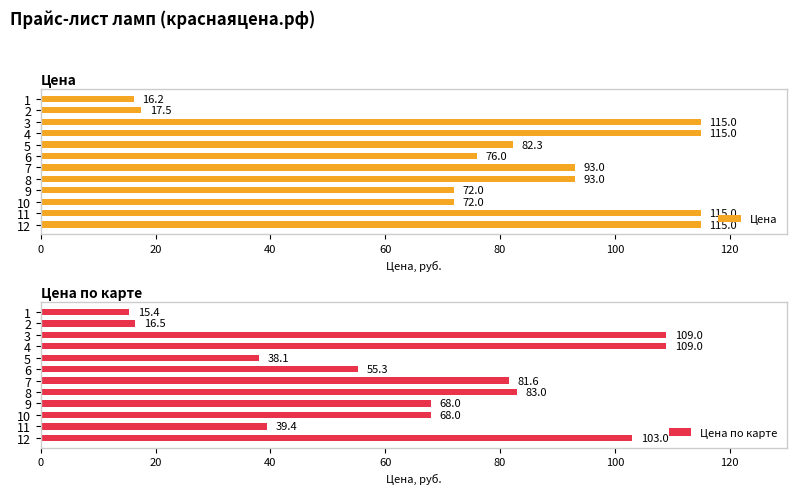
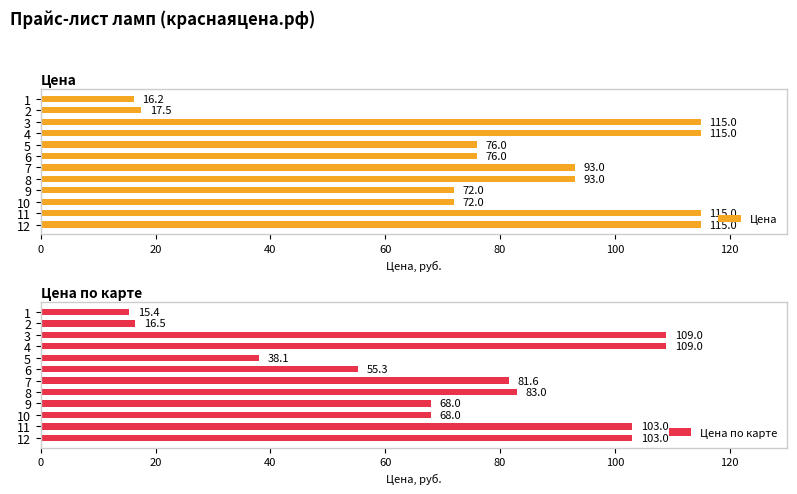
Цена, 5: 82.3 -> 76.0
Цена по карте, 11: 39.4 -> 103.0
